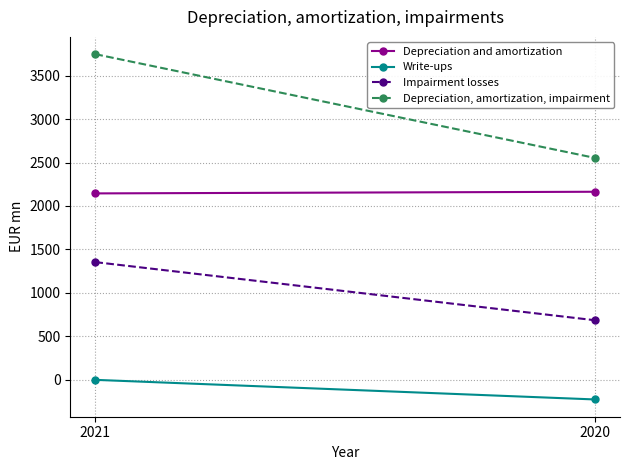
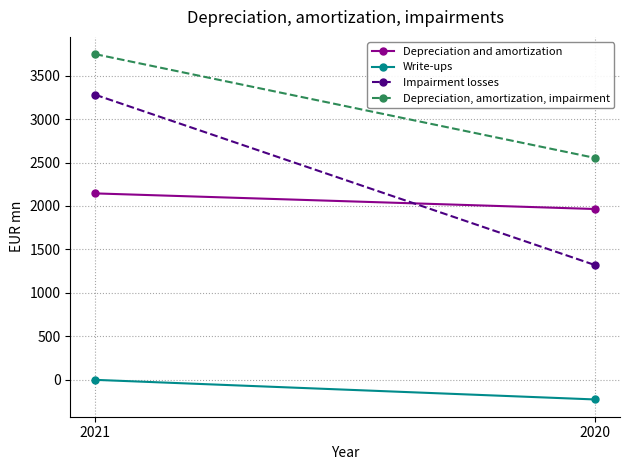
Impairment losses, 2021: 1400 -> 3300
Depreciation and amortization, 2020: 2200 -> 2000
Impairment losses, 2020: 700 -> 1300
